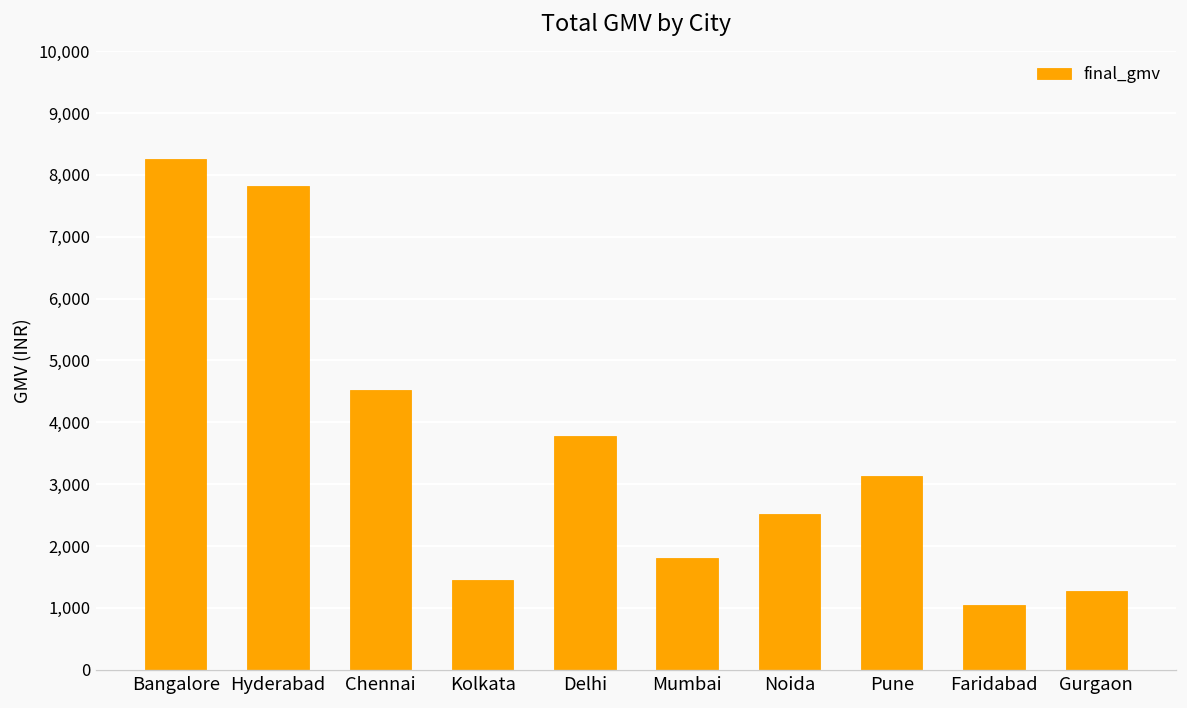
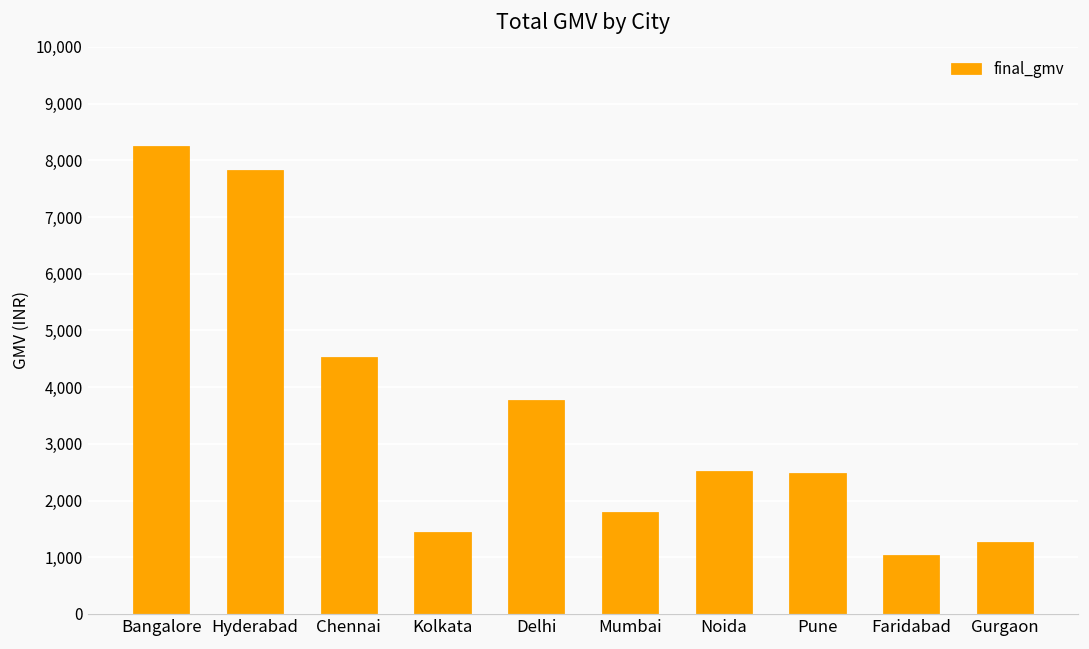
Pune: 3,100 -> 2,500
